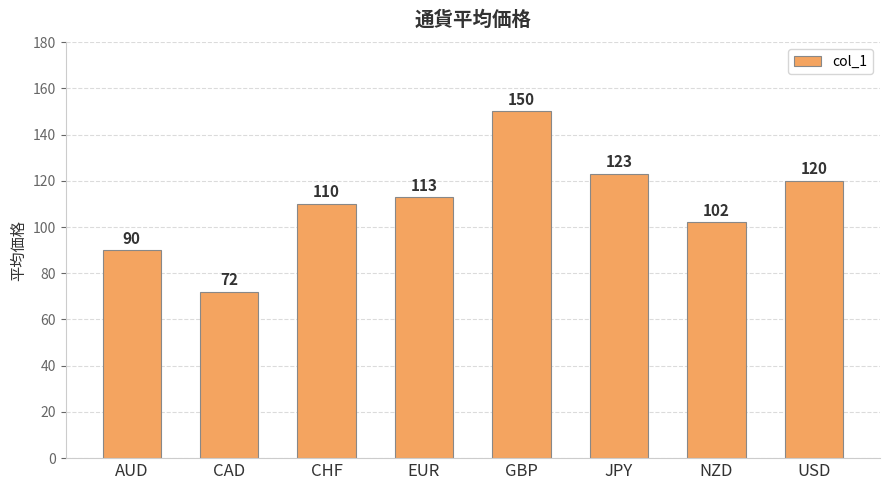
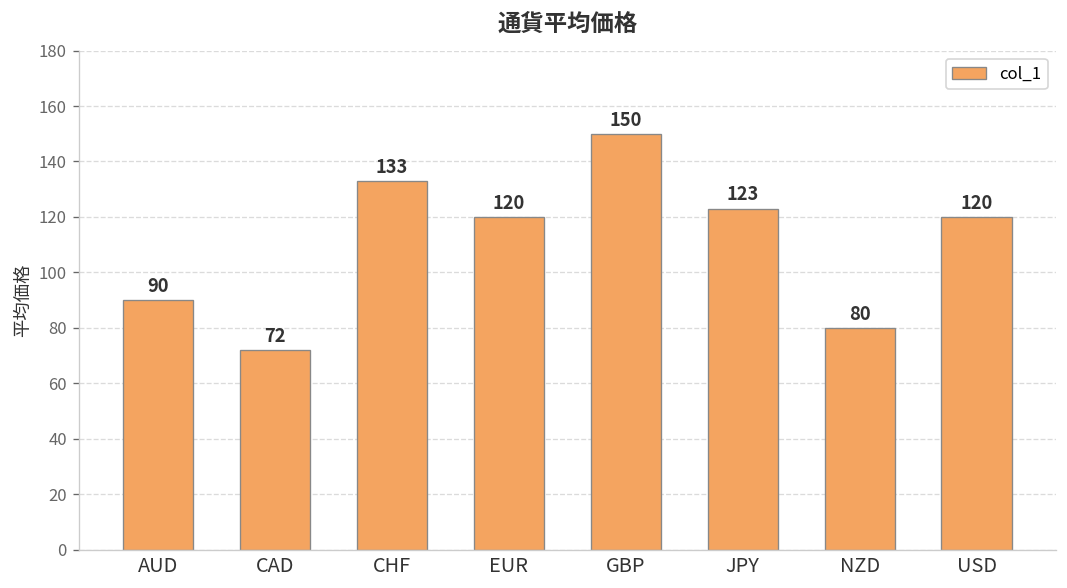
CHF: 110 -> 133
EUR: 113 -> 120
NZD: 102 -> 80
